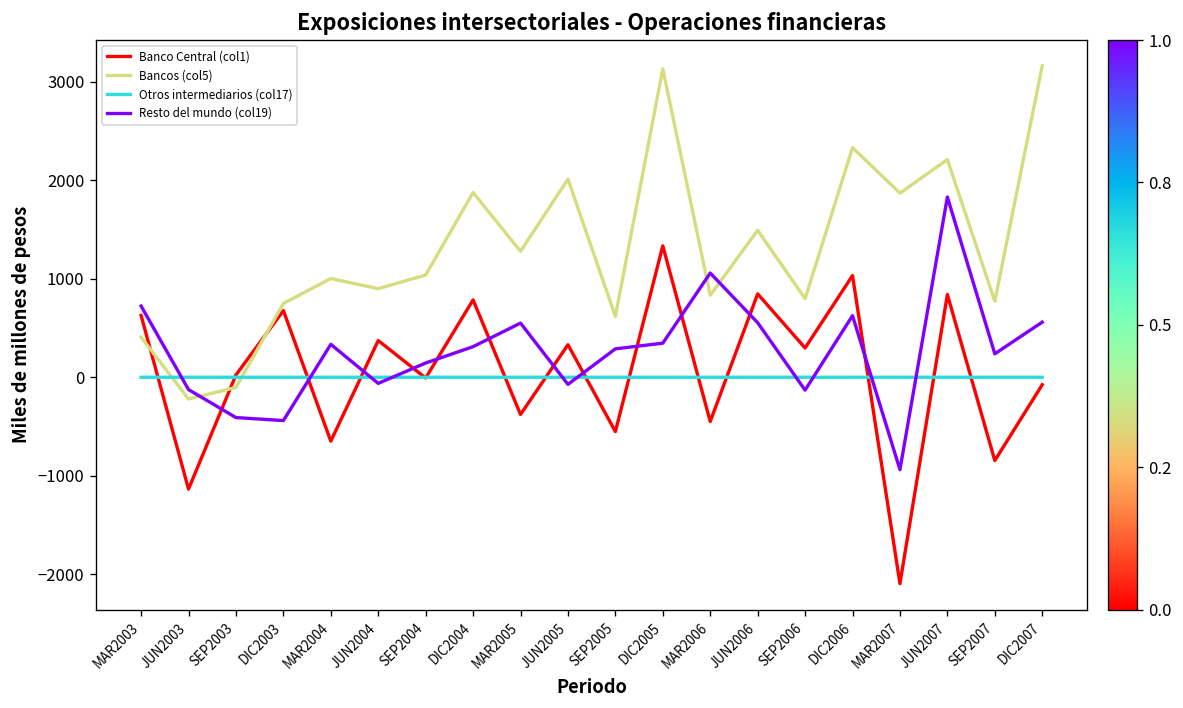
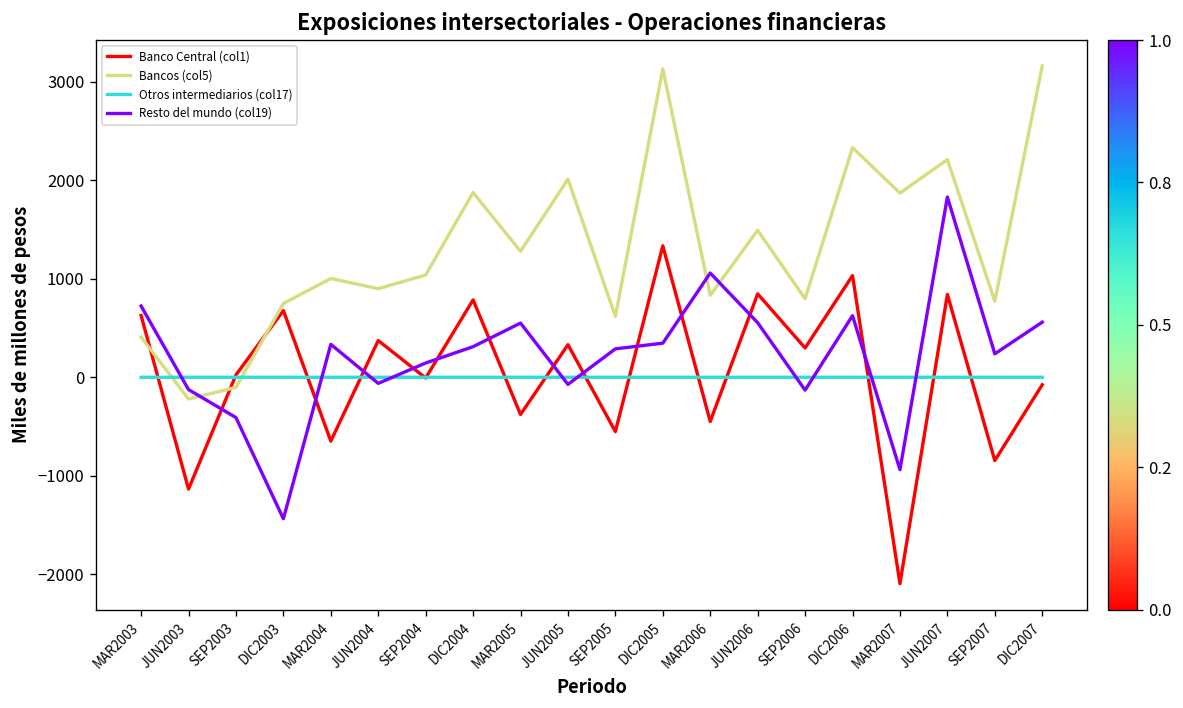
Resto del mundo (col19), DIC2003: -400 -> -1400
